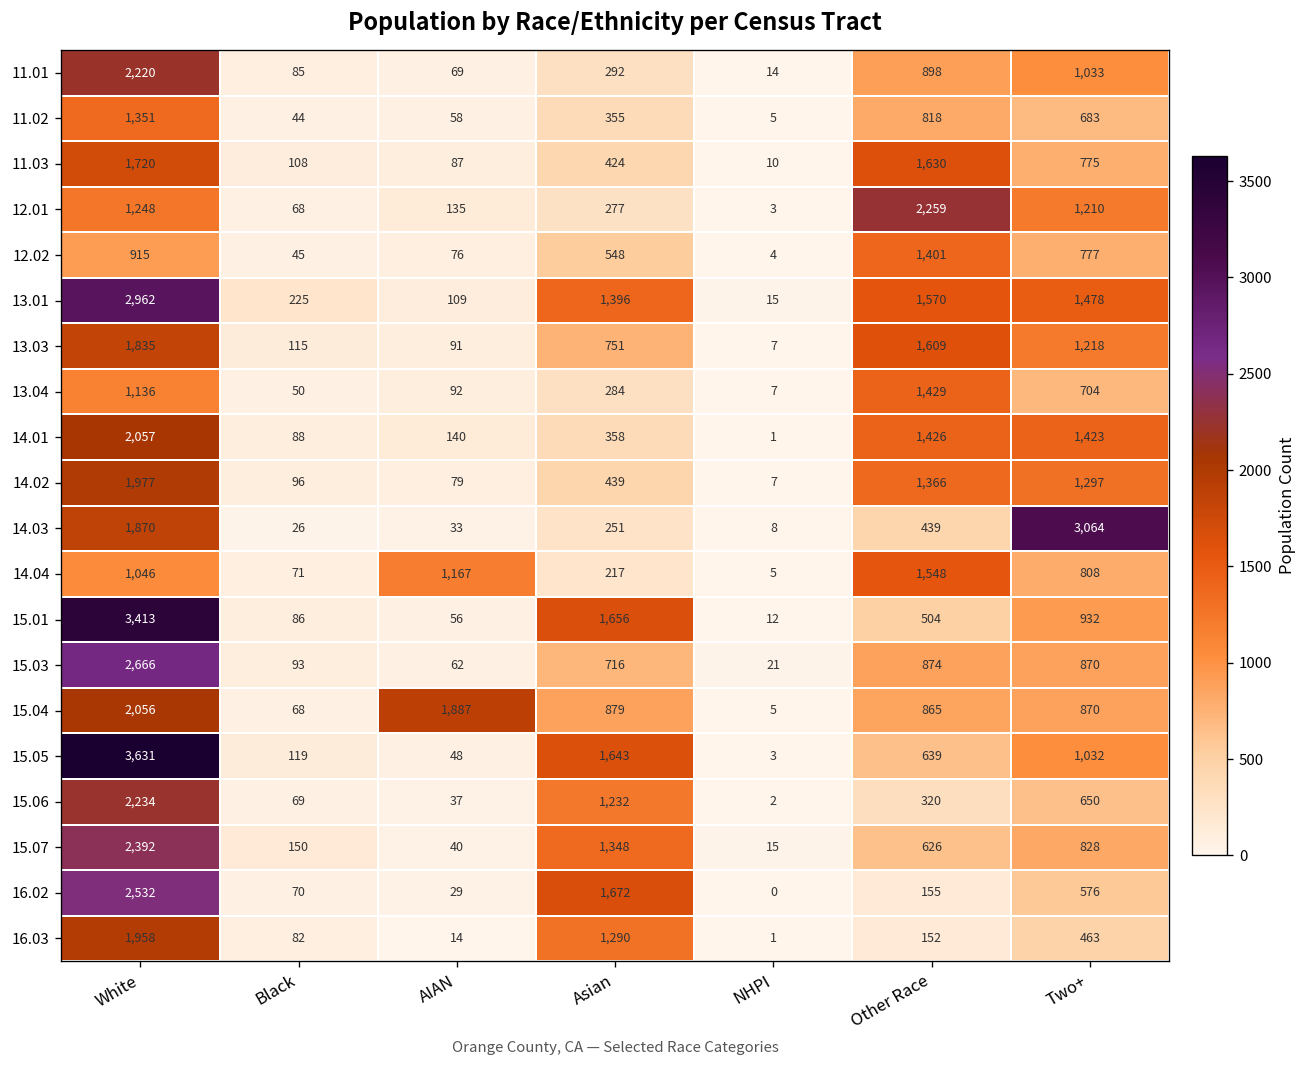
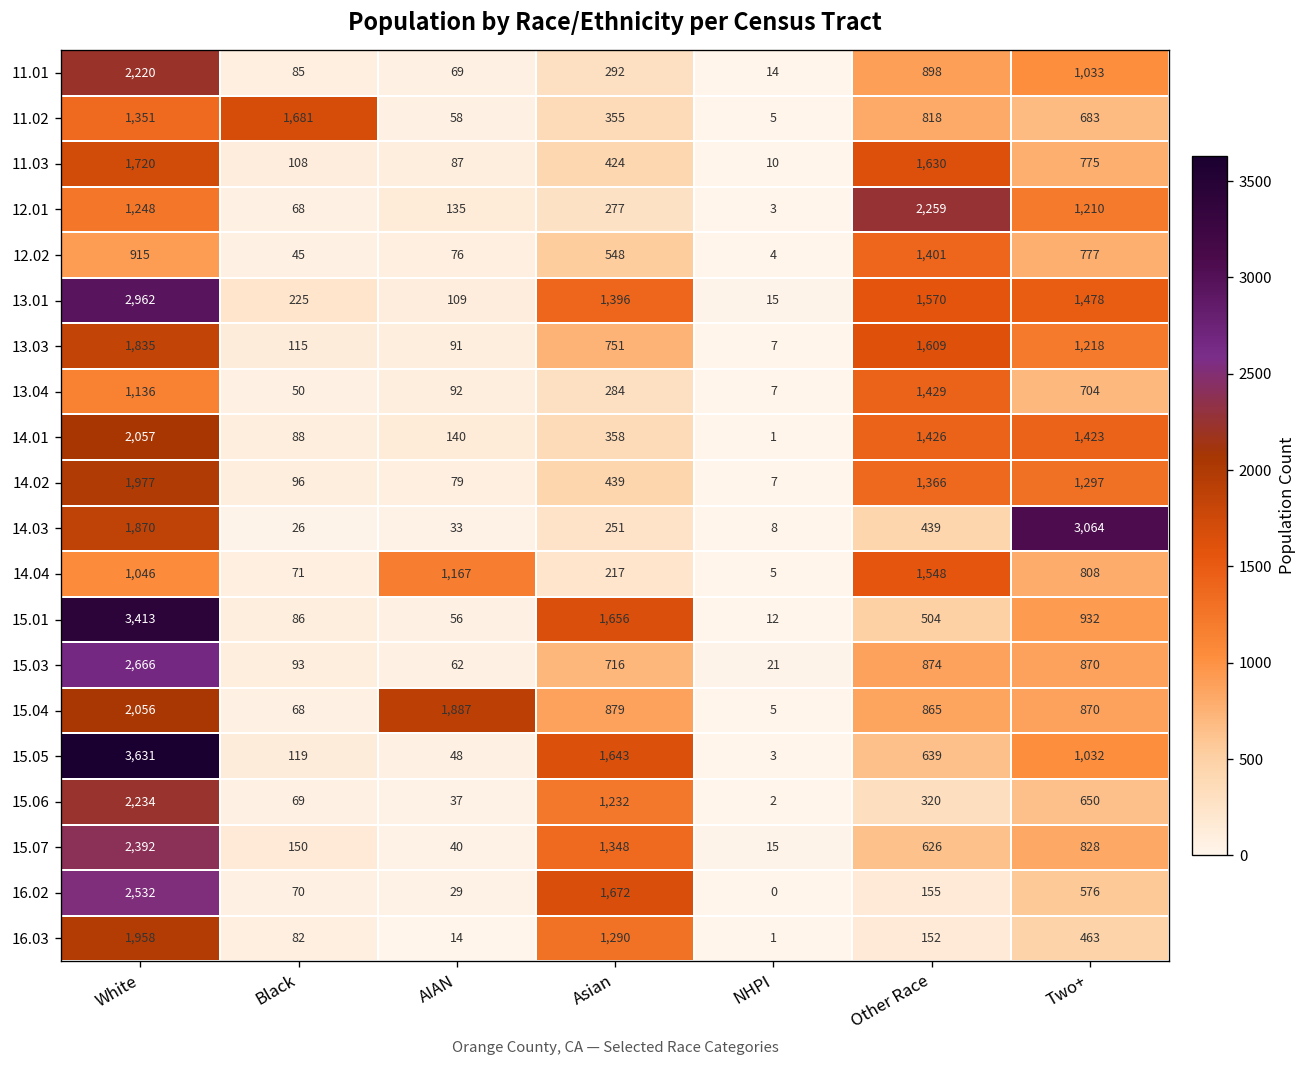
11.02, Black: 44 -> 1,681
